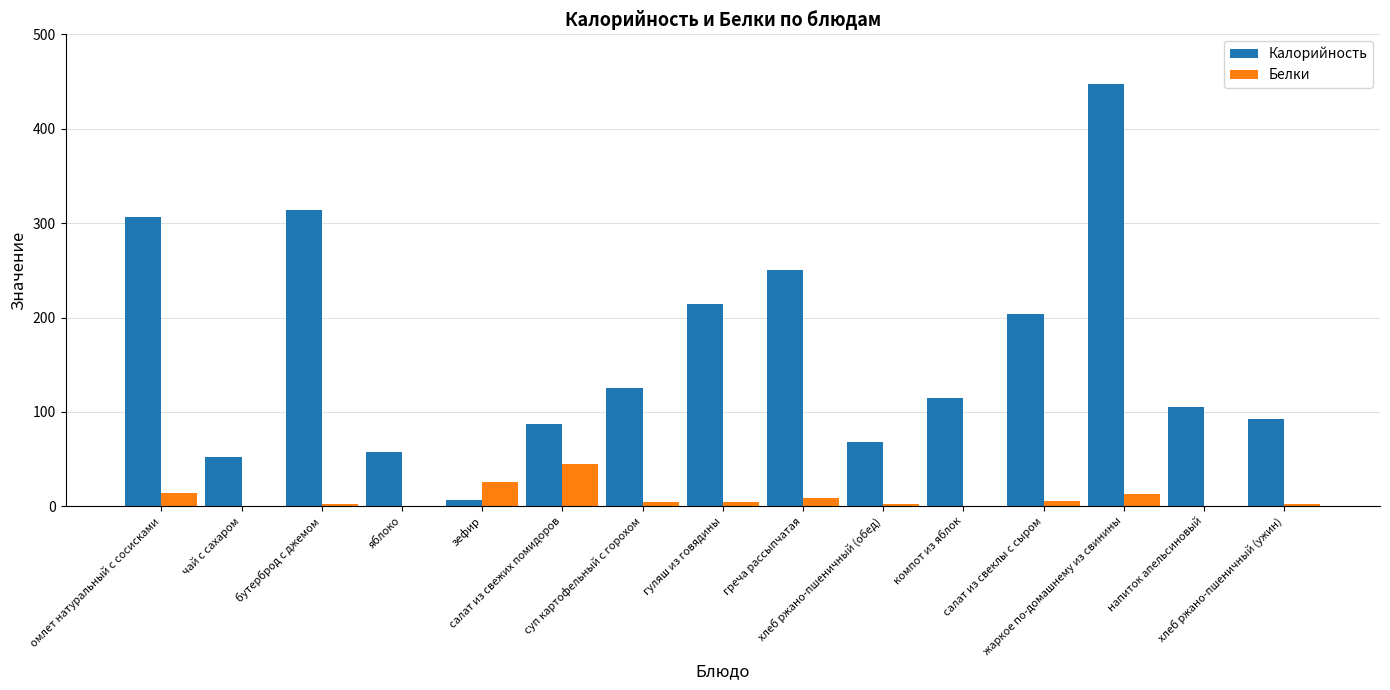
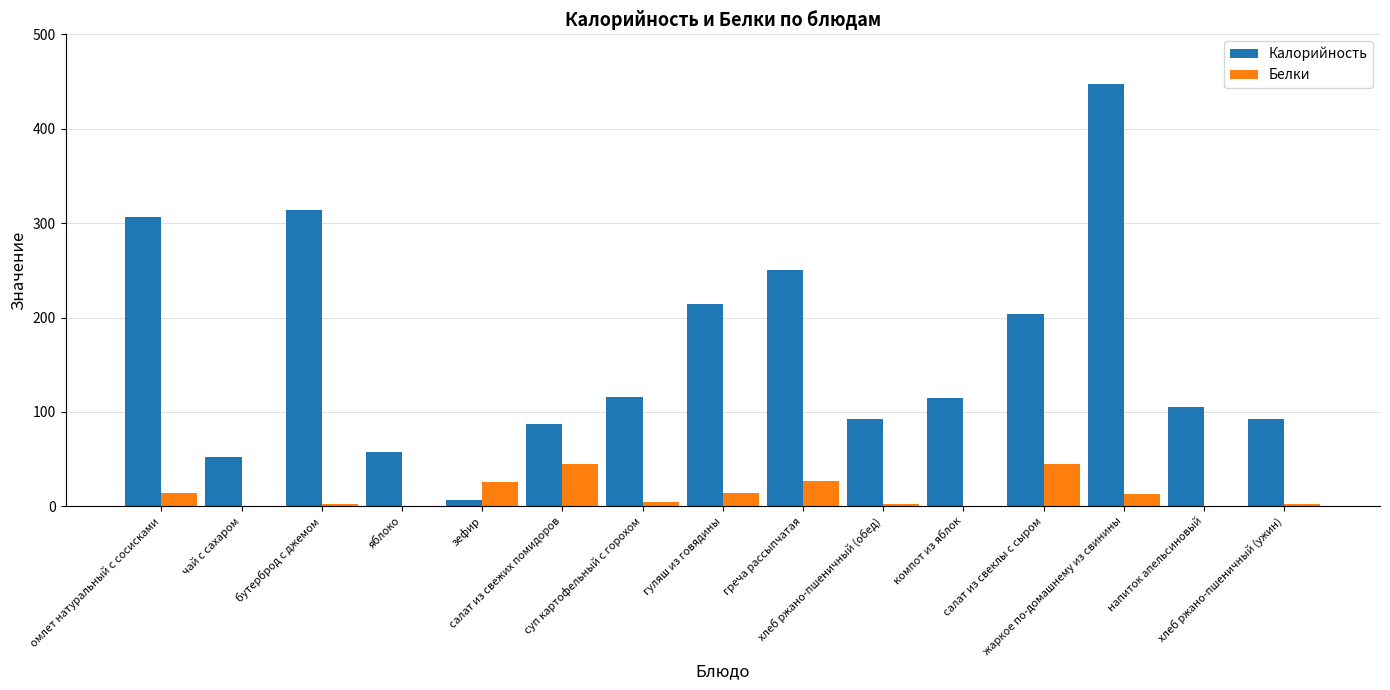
Калорийность, суп картофельный с горохом: 125 -> 115
Белки, гуляш из говядины: 0 -> 10
Белки, греча рассыпчатая: 10 -> 30
Калорийность, хлеб ржано-пшеничный (обед): 70 -> 90
Белки, салат из свеклы с сыром: 10 -> 40
